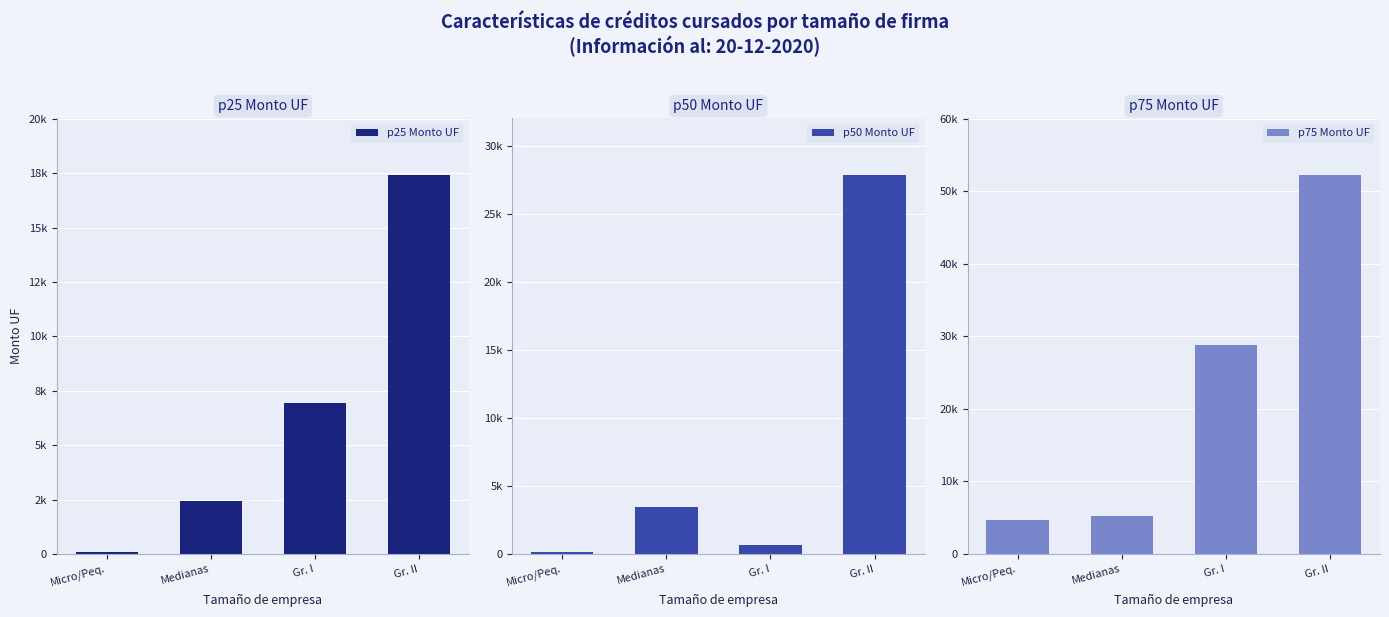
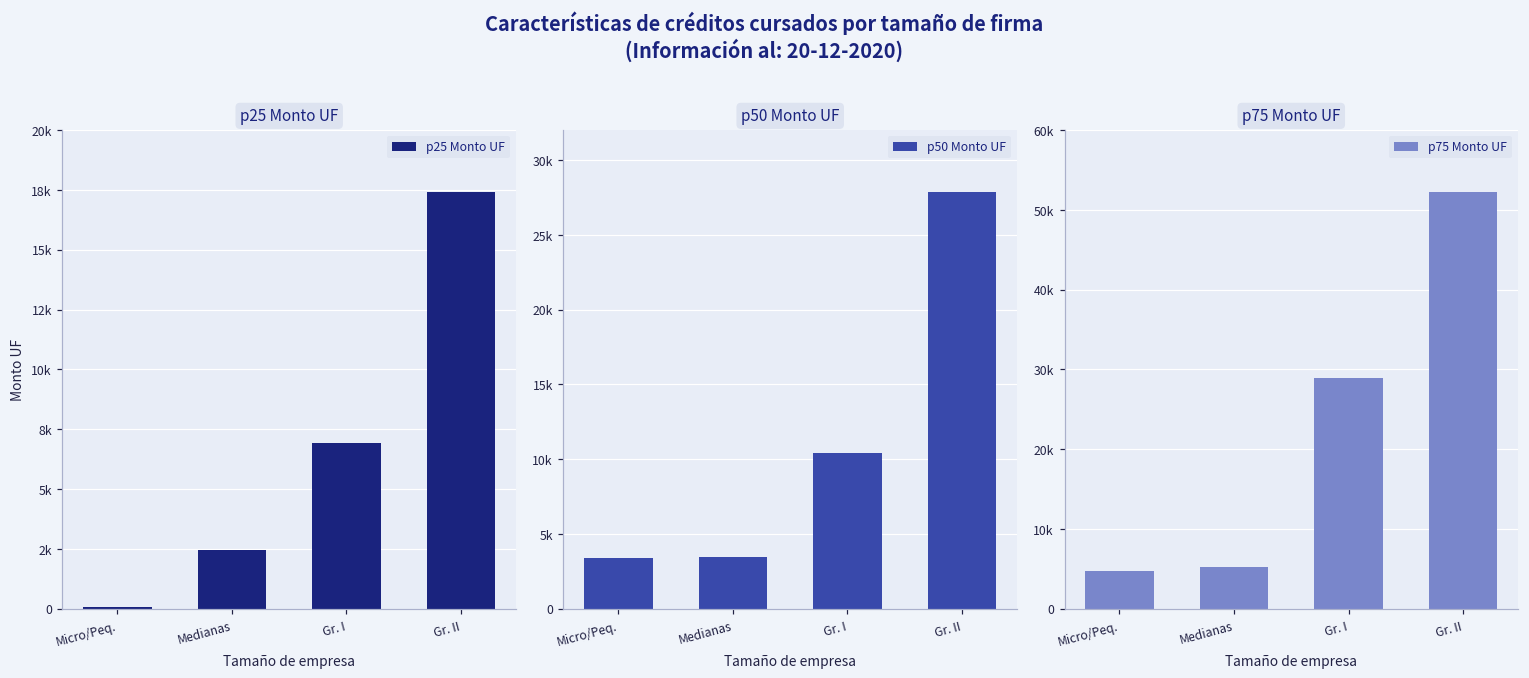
p50 Monto UF, Micro/Peq.: 200 -> 3400
p50 Monto UF, Gr. I: 700 -> 10400
